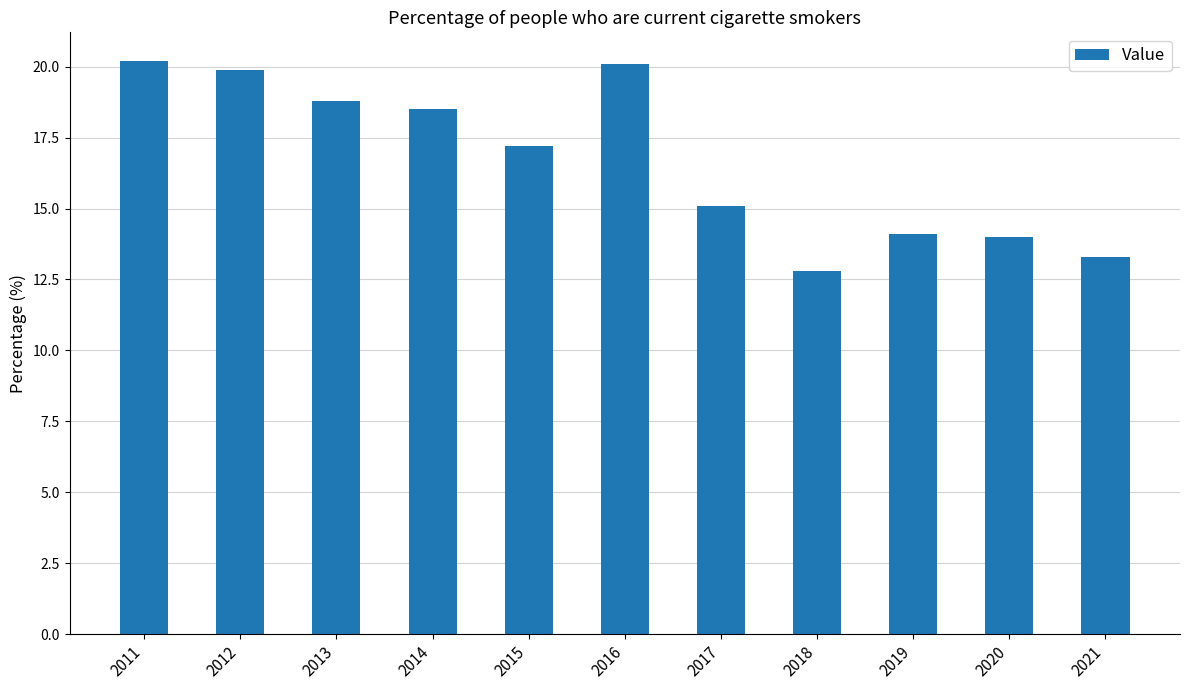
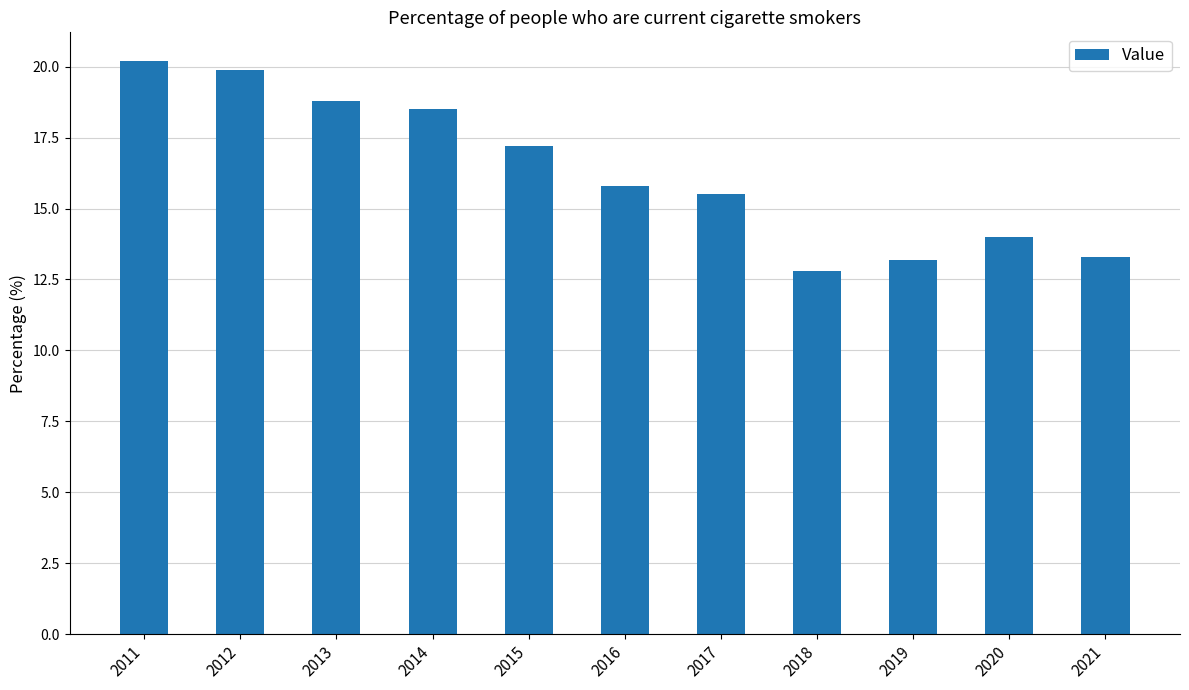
2016: 20.1 -> 15.8
2017: 15.1 -> 15.5
2019: 14.1 -> 13.2
